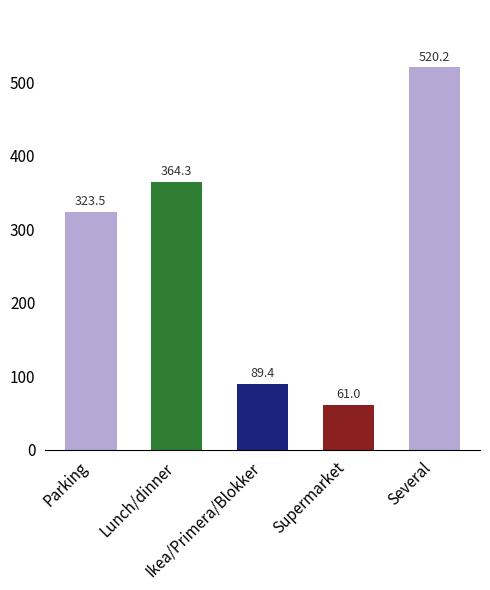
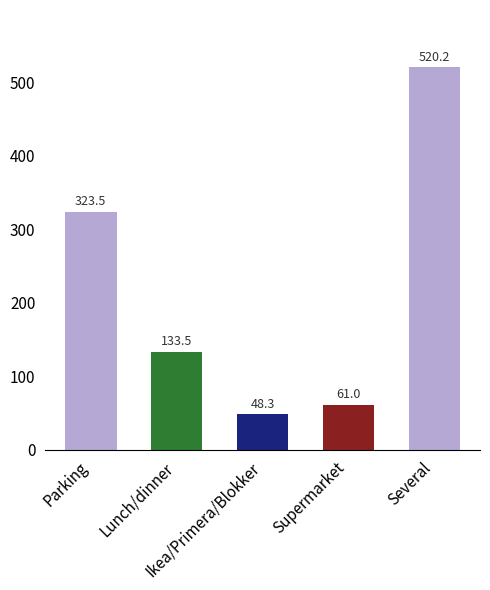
Lunch/dinner: 364.3 -> 133.5
Ikea/Primera/Blokker: 89.4 -> 48.3
